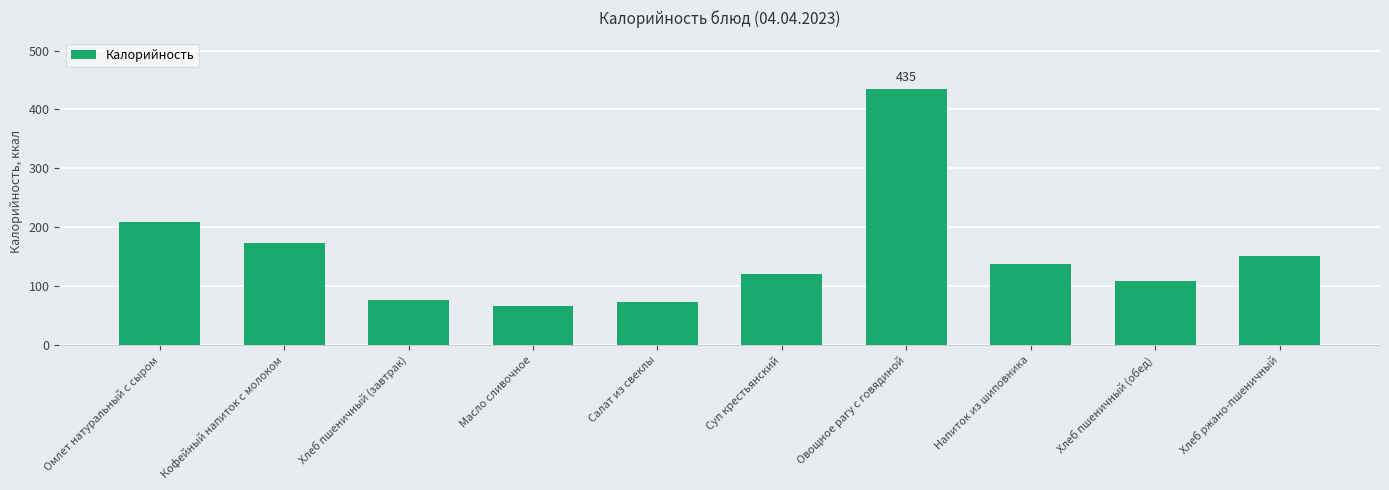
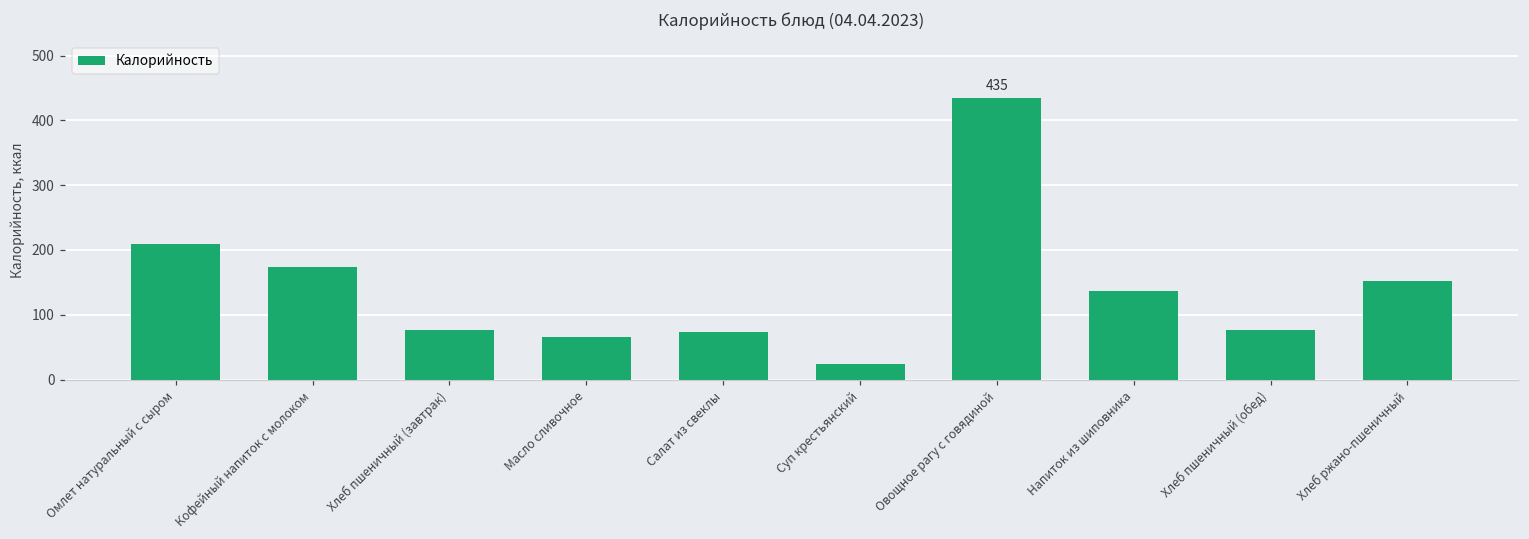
Суп крестьянский: 120 -> 20
Хлеб пшеничный (обед): 110 -> 80
